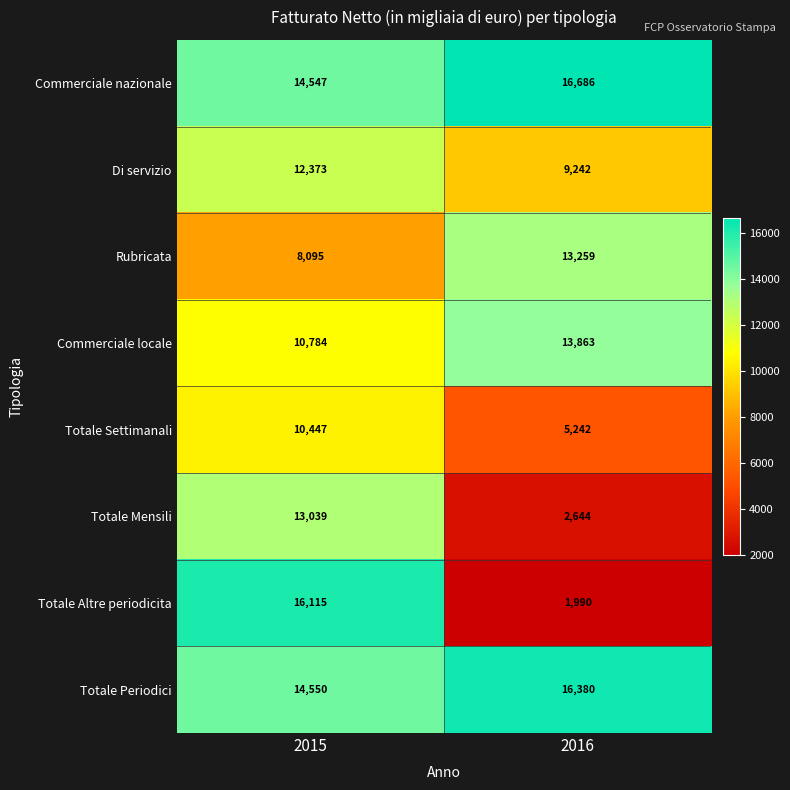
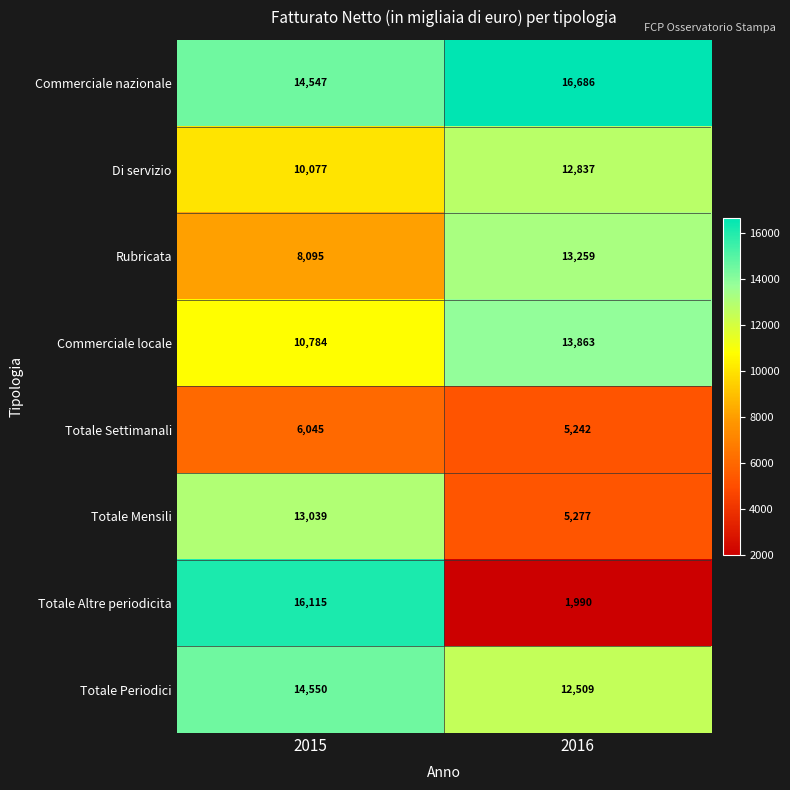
Di servizio, 2015: 12,373 -> 10,077
Di servizio, 2016: 9,242 -> 12,837
Totale Settimanali, 2015: 10,447 -> 6,045
Totale Mensili, 2016: 2,644 -> 5,277
Totale Periodici, 2016: 16,380 -> 12,509
